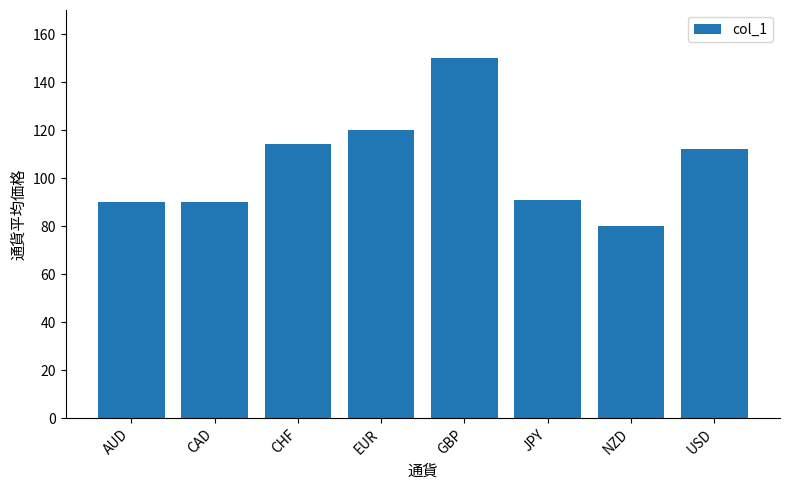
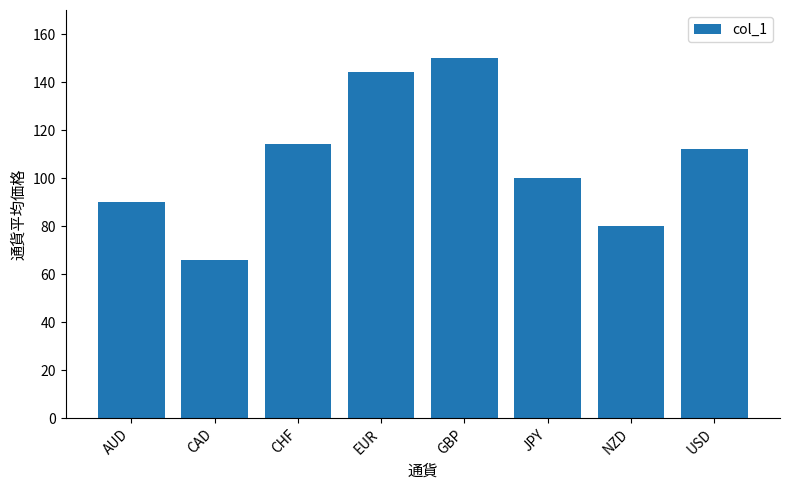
CAD: 90 -> 66
EUR: 120 -> 144
JPY: 91 -> 100
